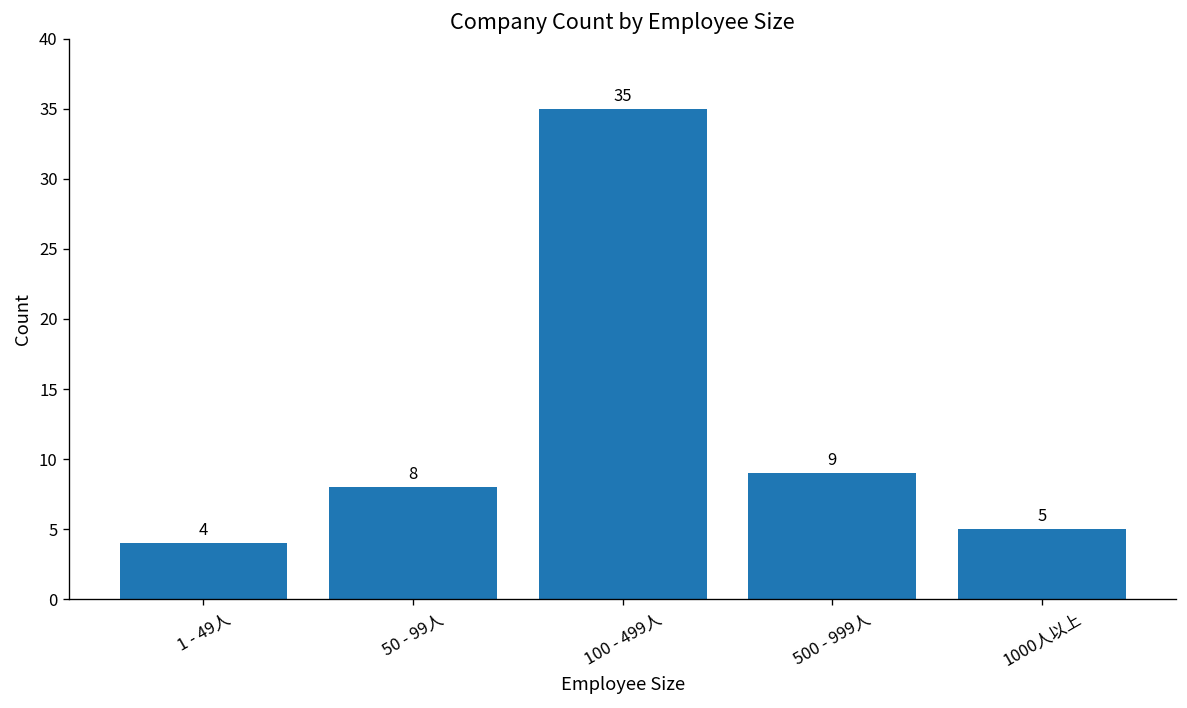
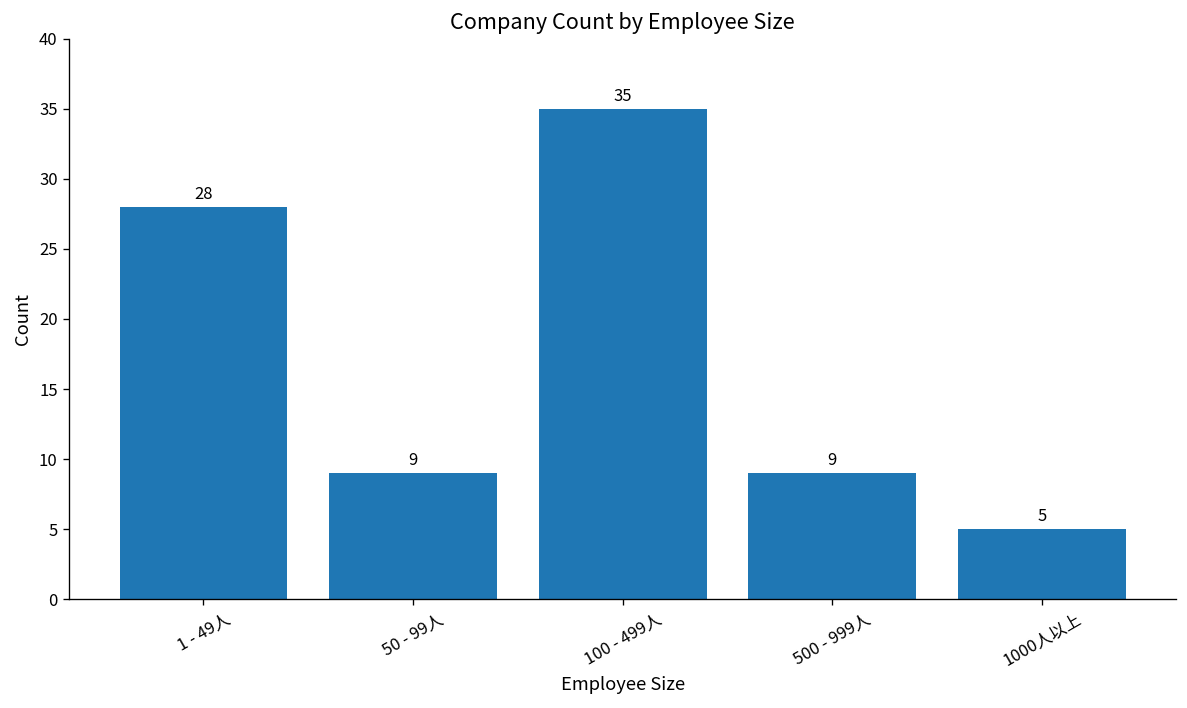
1 - 49人: 4 -> 28
50 - 99人: 8 -> 9
